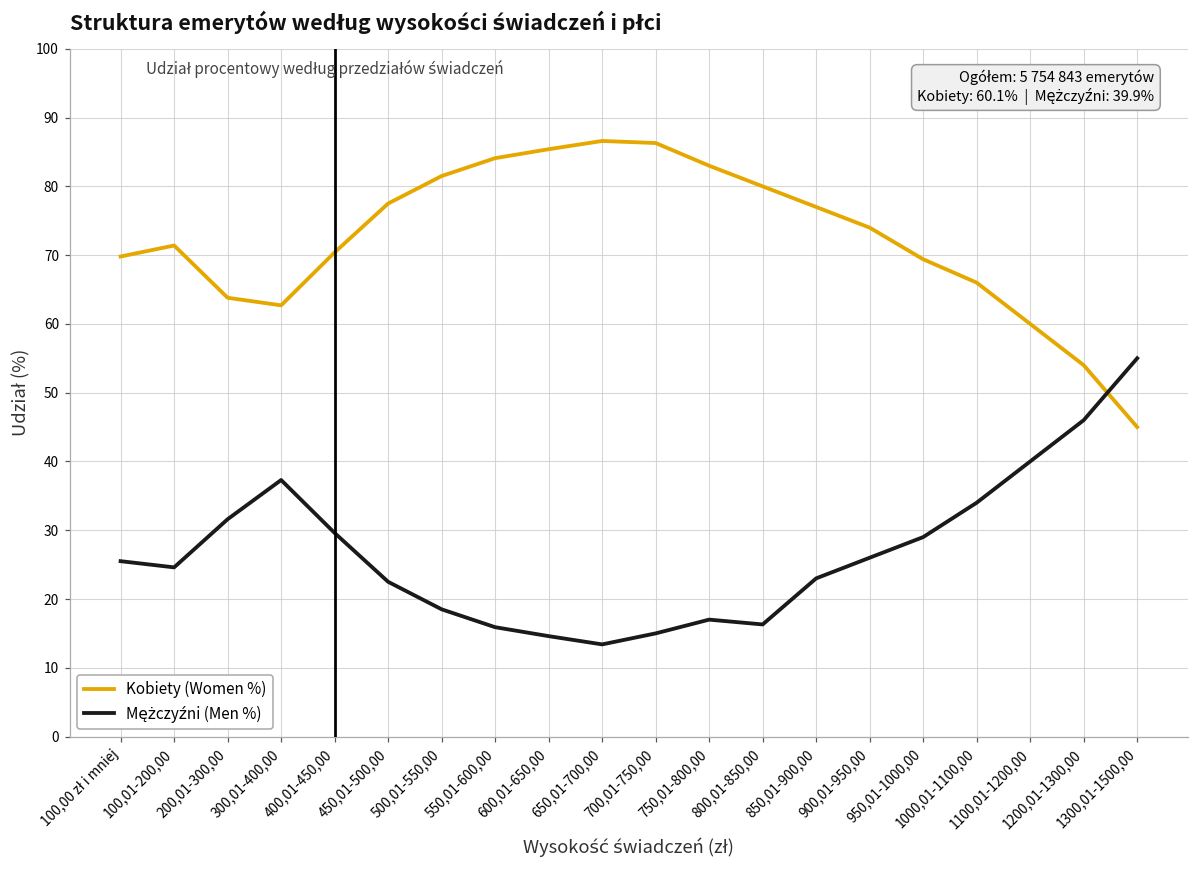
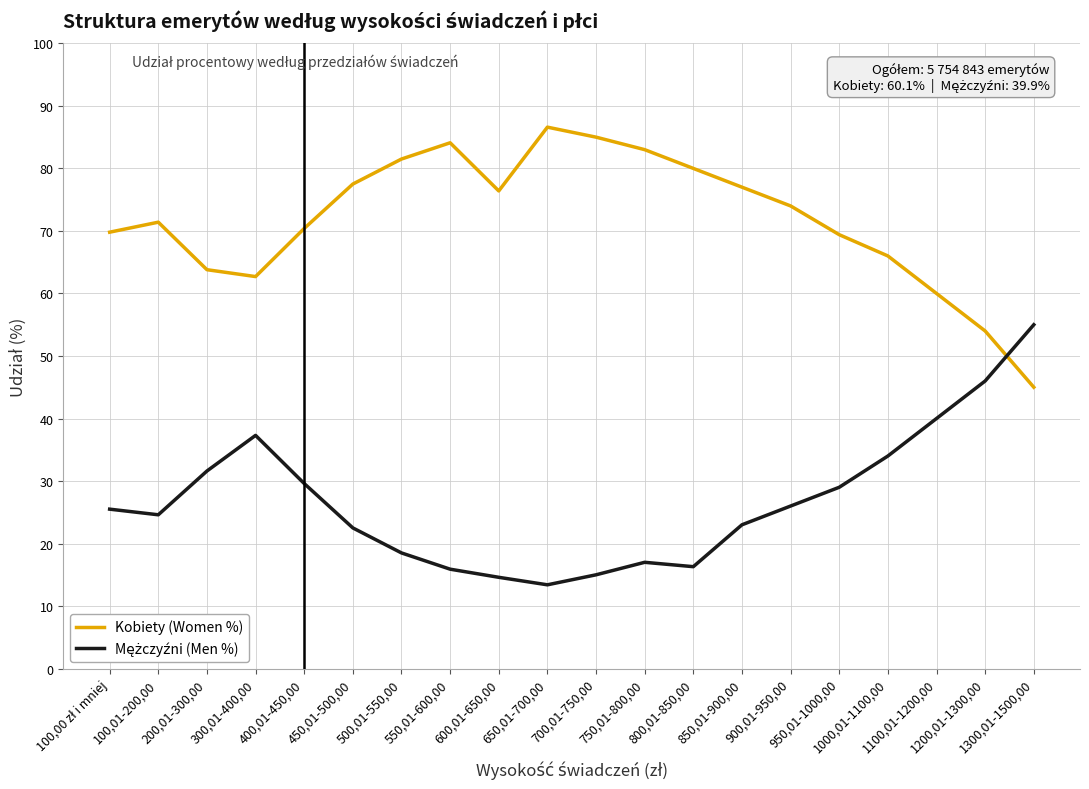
Kobiety (Women %), 600,01-650,00: 85 -> 76
Kobiety (Women %), 700,01-750,00: 86 -> 85
